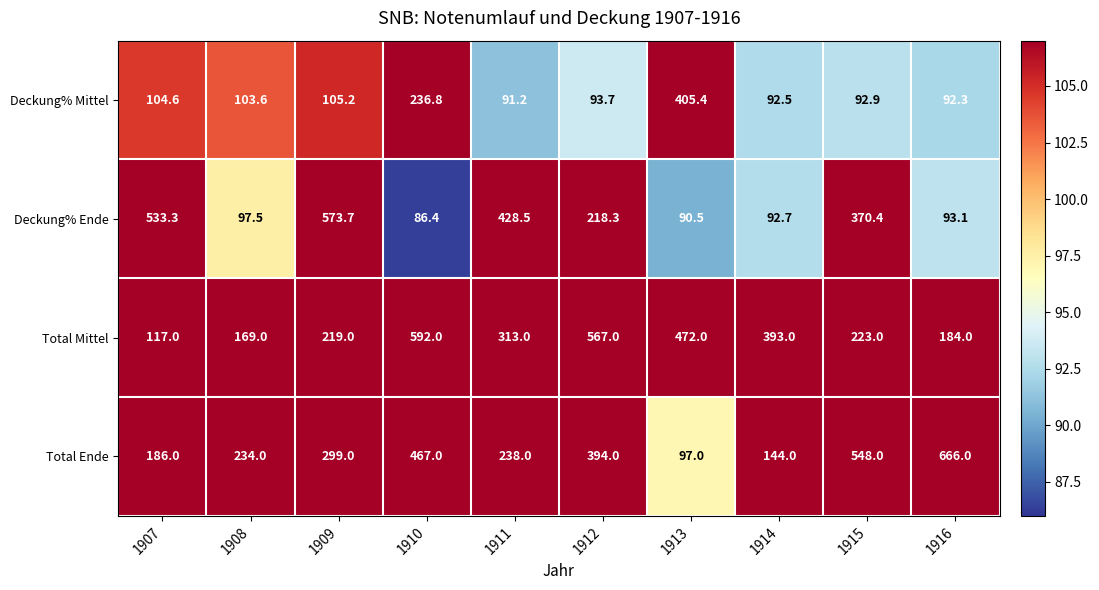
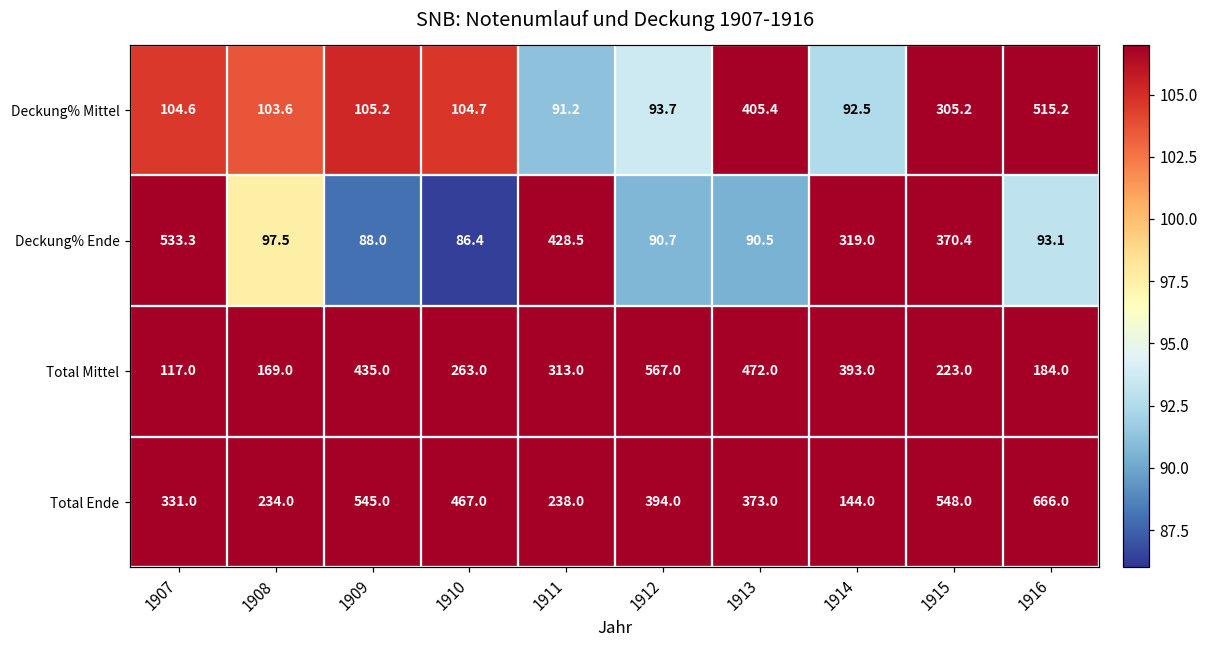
Deckung% Mittel, 1910: 236.8 -> 104.7
Deckung% Mittel, 1915: 92.9 -> 305.2
Deckung% Mittel, 1916: 92.3 -> 515.2
Deckung% Ende, 1909: 573.7 -> 88.0
Deckung% Ende, 1912: 218.3 -> 90.7
Deckung% Ende, 1914: 92.7 -> 319.0
Total Mittel, 1909: 219.0 -> 435.0
Total Mittel, 1910: 592.0 -> 263.0
Total Ende, 1907: 186.0 -> 331.0
Total Ende, 1909: 299.0 -> 545.0
Total Ende, 1913: 97.0 -> 373.0
